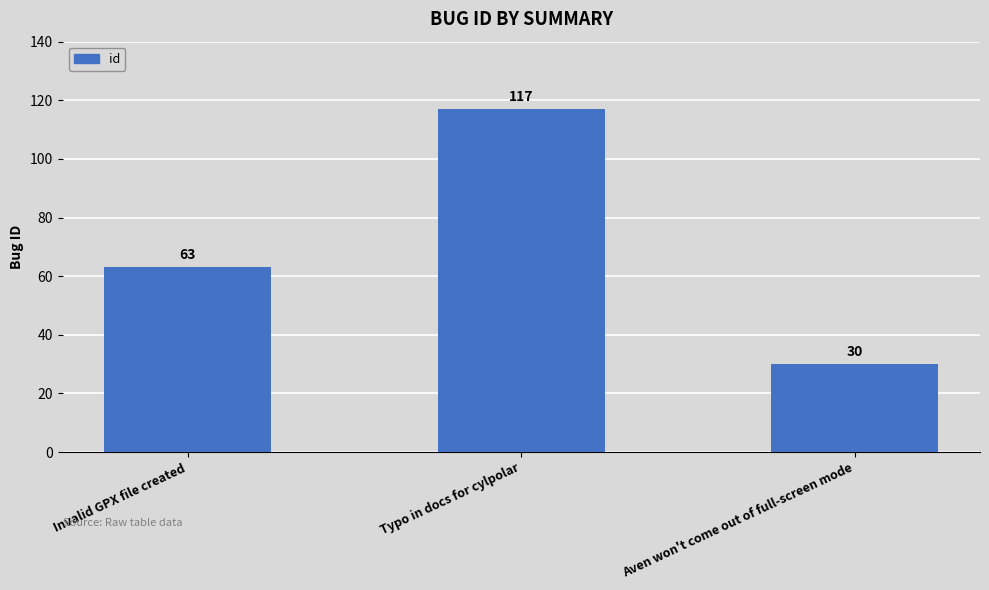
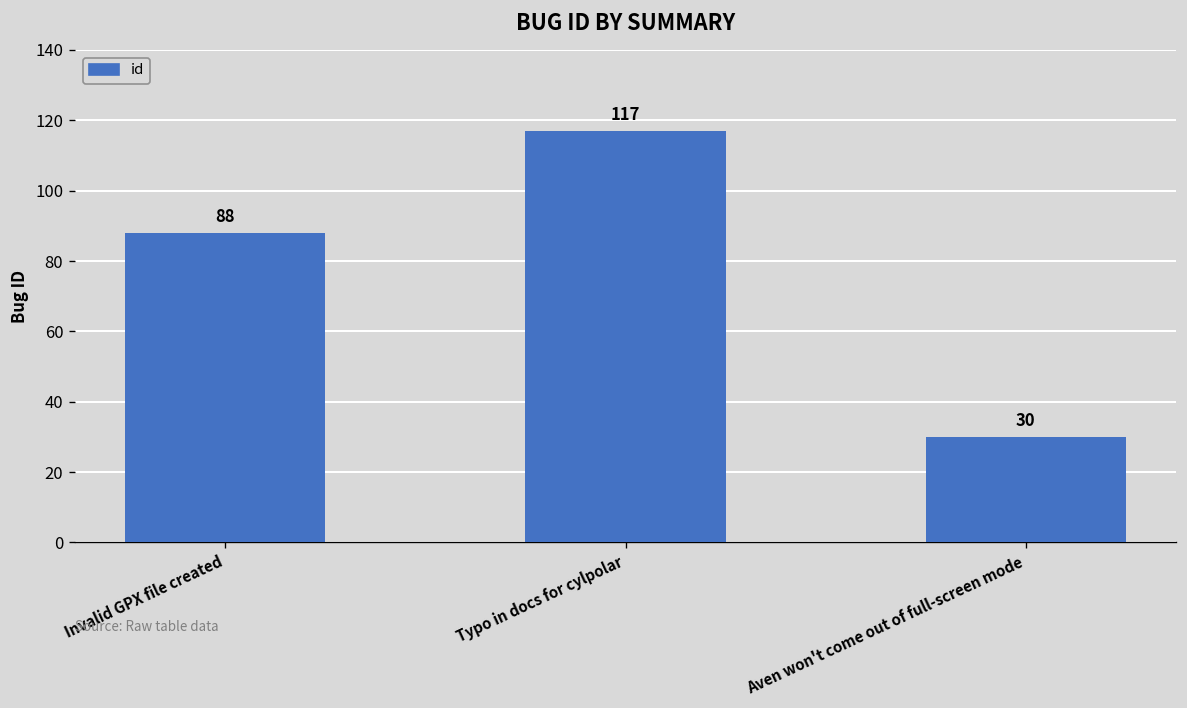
Invalid GPX file created: 63 -> 88
